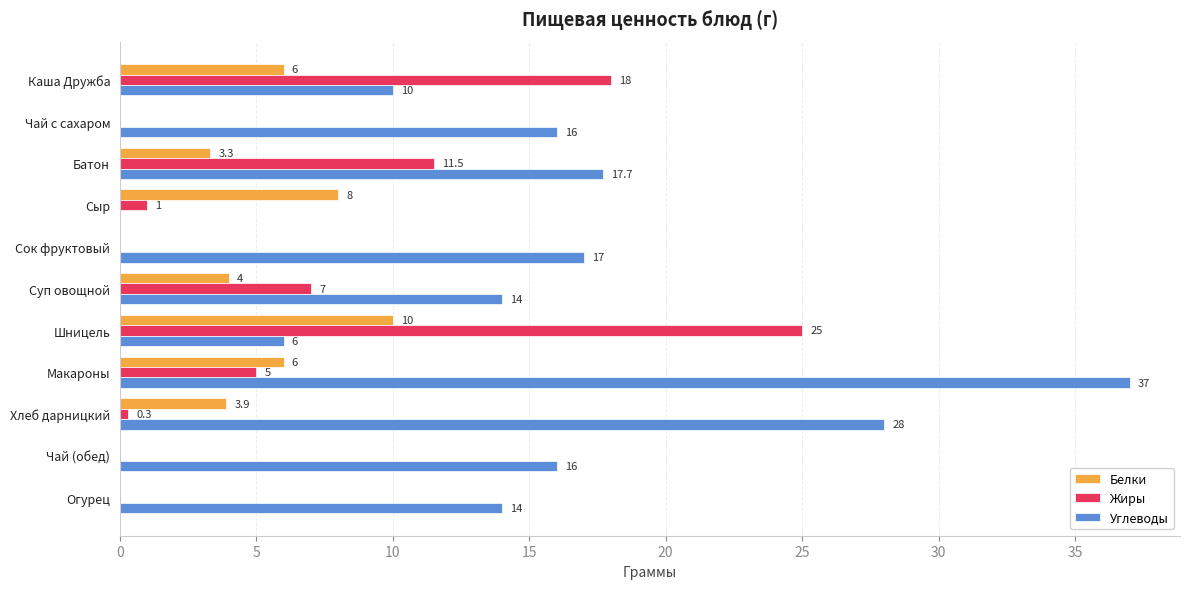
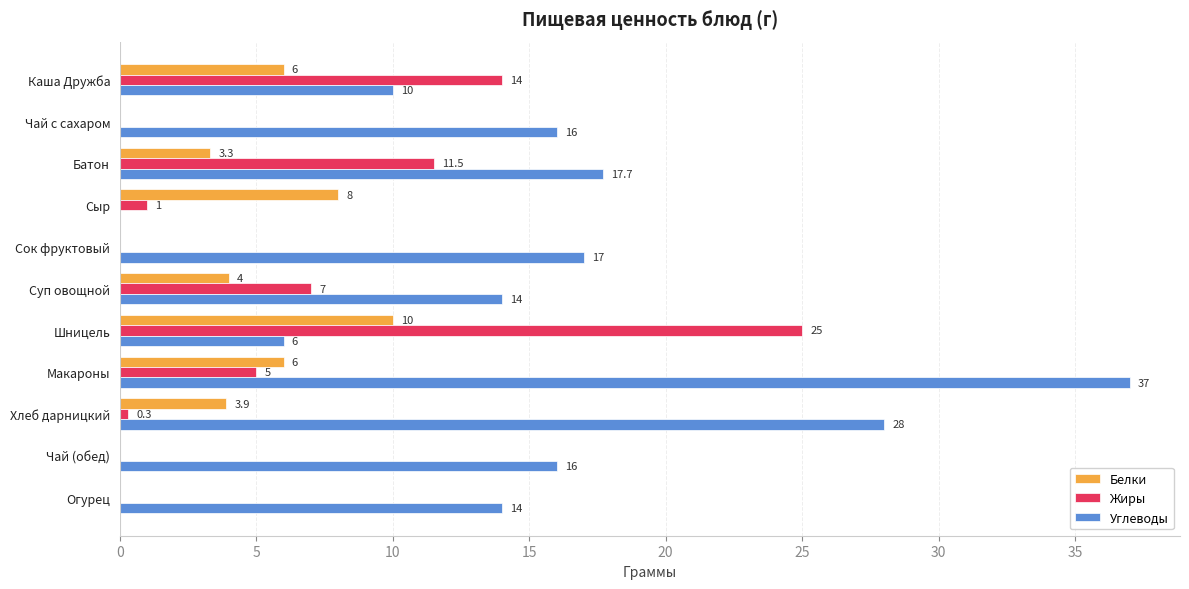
Жиры, Каша Дружба: 18 -> 14
